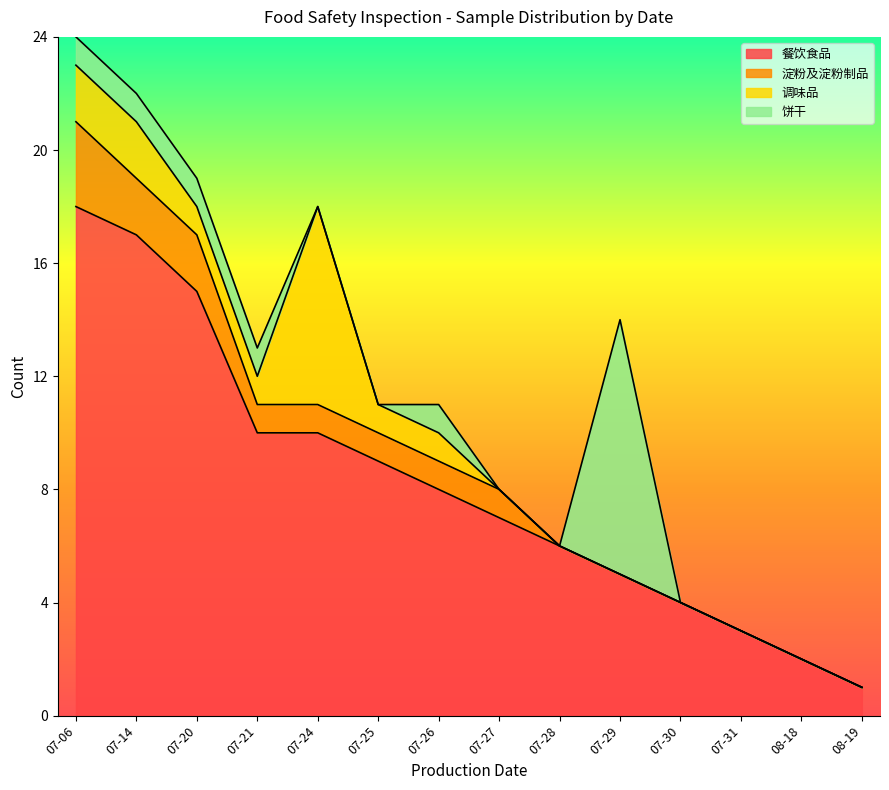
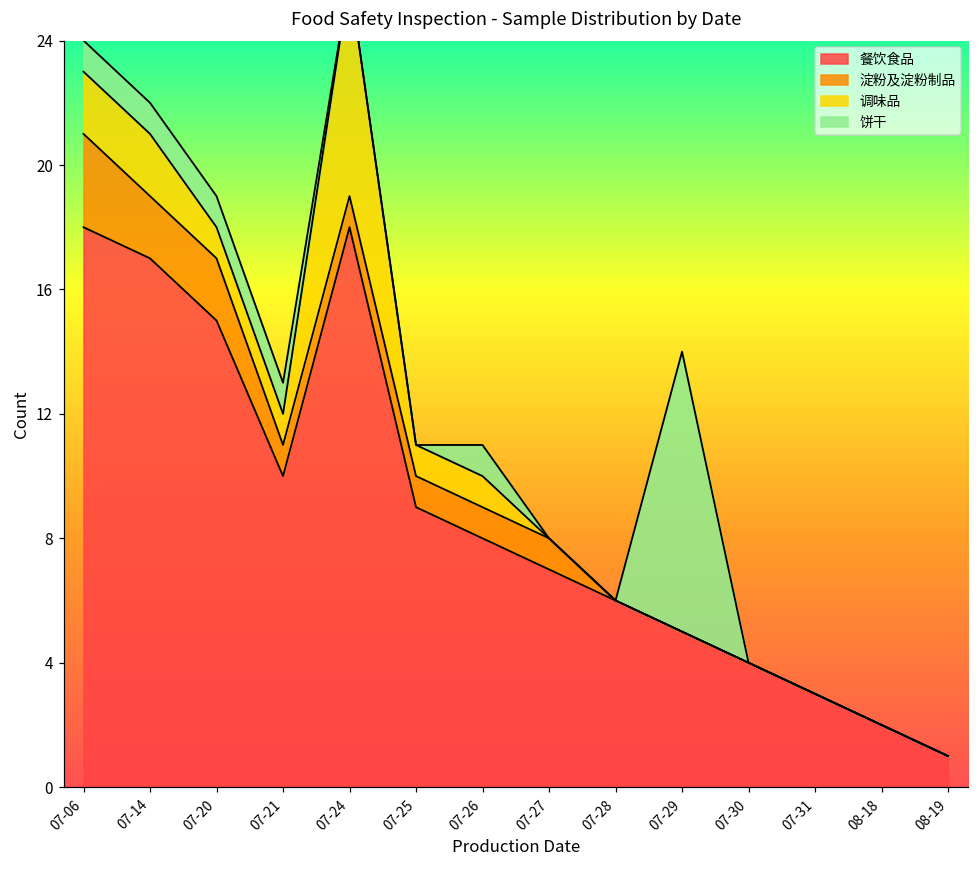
餐饮食品, 07-24: 10 -> 18
